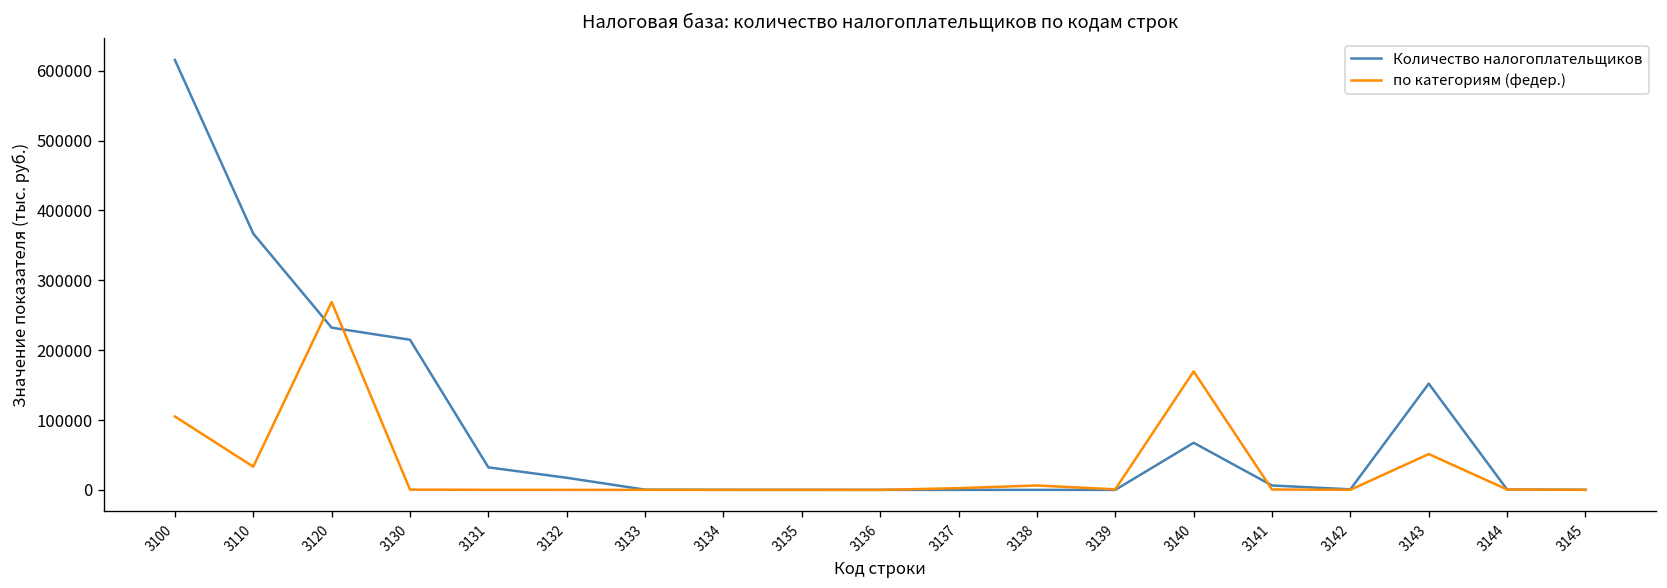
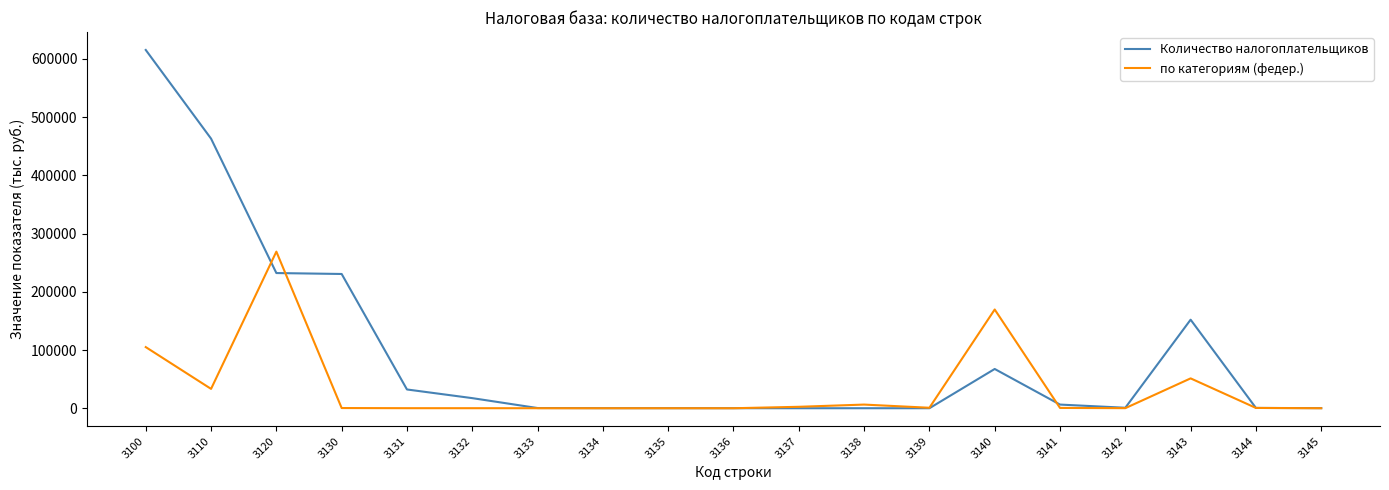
Количество налогоплательщиков, 3110: 370000 -> 460000
Количество налогоплательщиков, 3130: 210000 -> 230000
